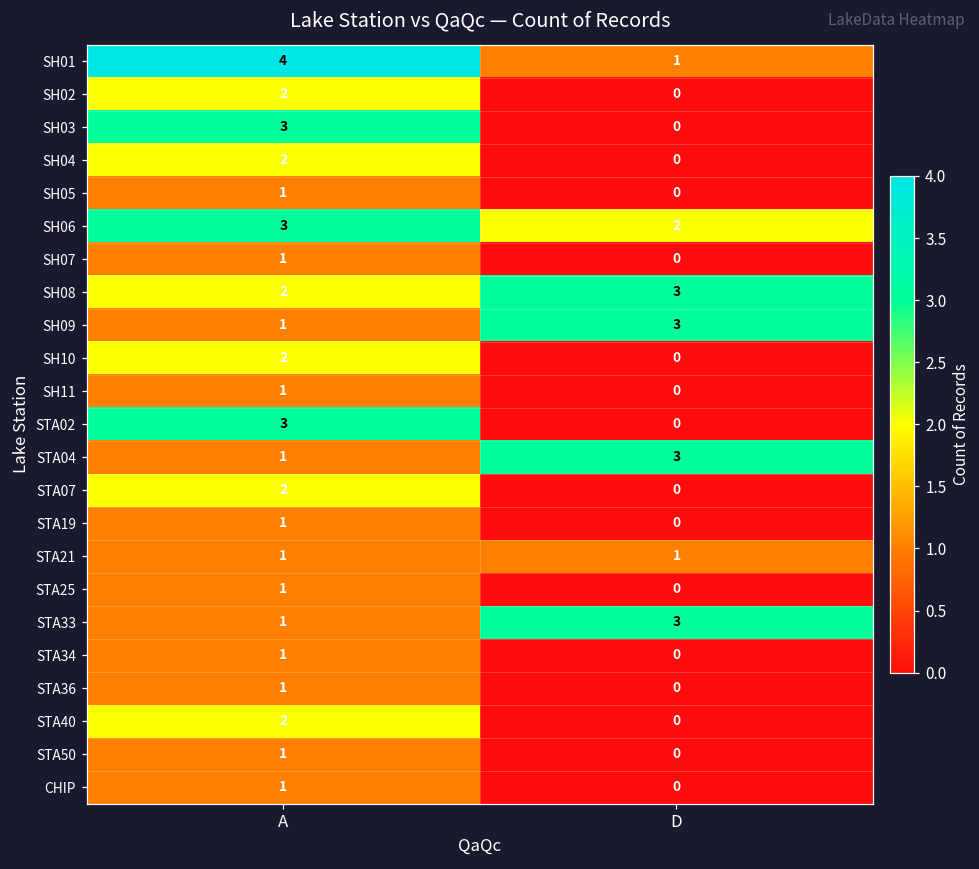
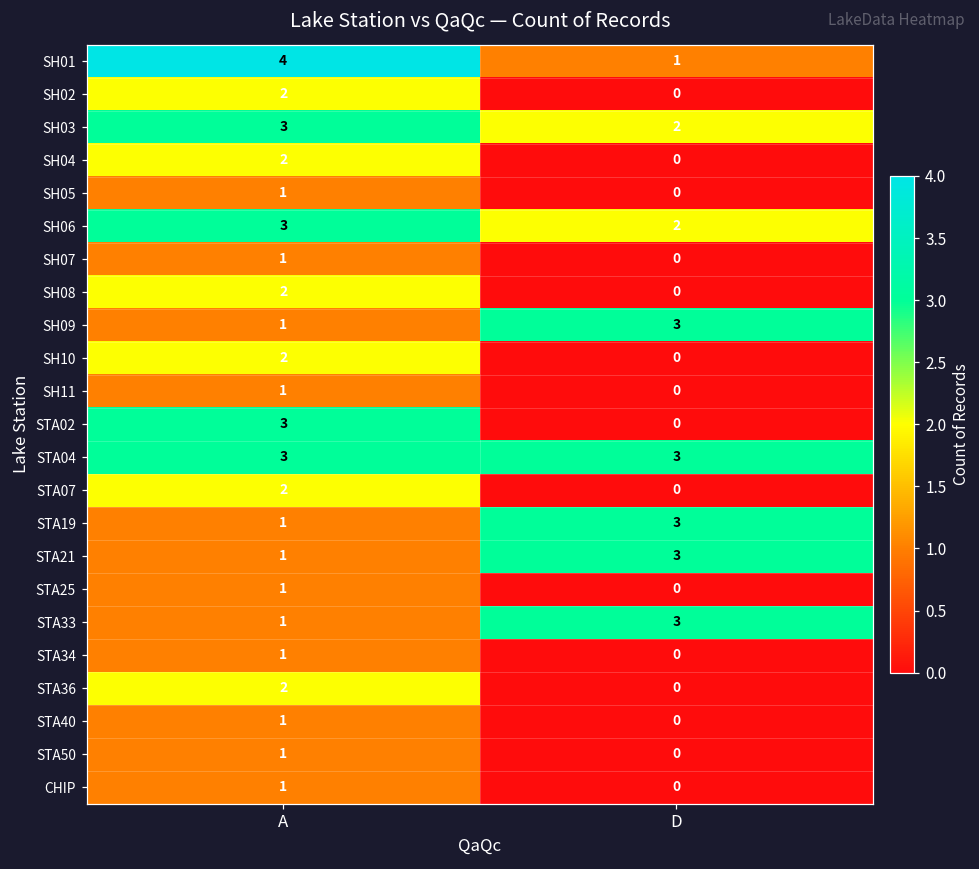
SH03, D: 0 -> 2
SH08, D: 3 -> 0
STA04, A: 1 -> 3
STA19, D: 0 -> 3
STA21, D: 1 -> 3
STA36, A: 1 -> 2
STA40, A: 2 -> 1
